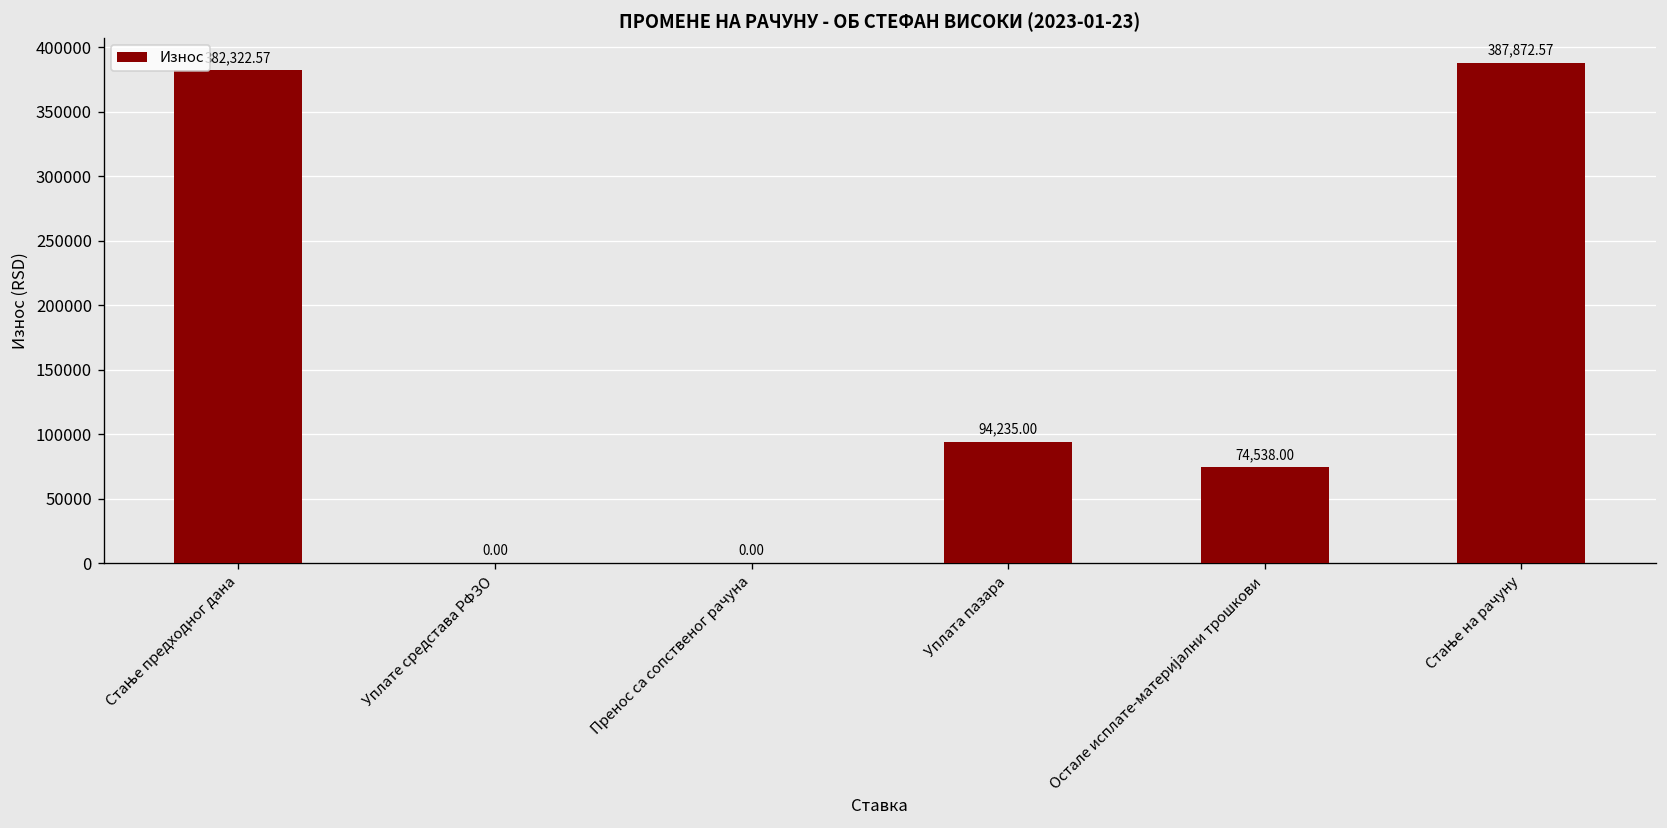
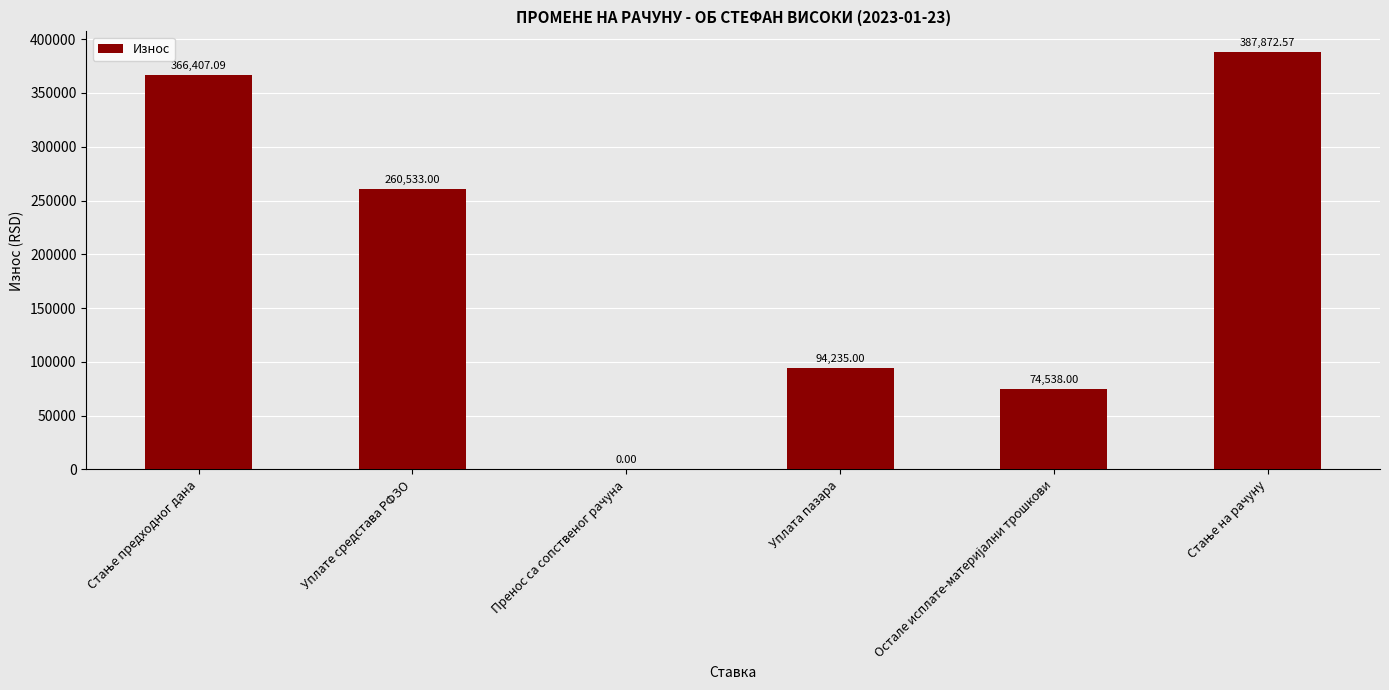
Стање предходног дана: 382,322.57 -> 366,407.09
Уплате средстава РФЗО: 0.00 -> 260,533.00
